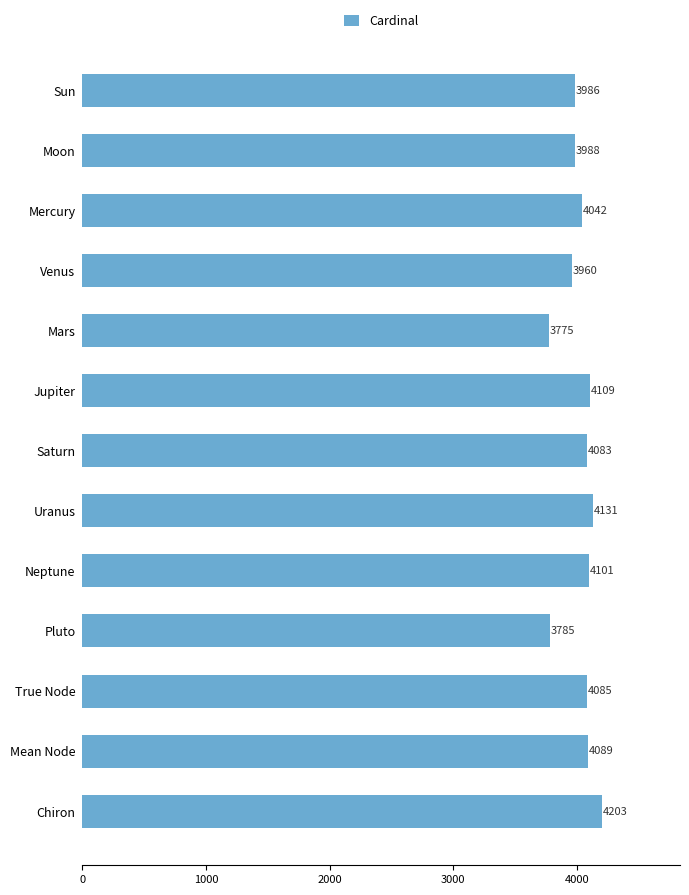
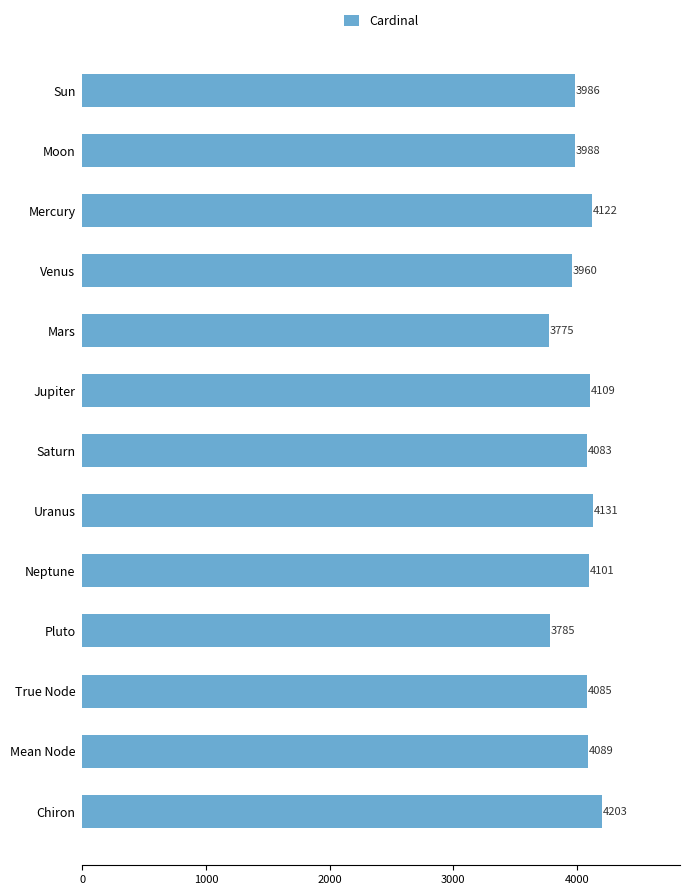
Mercury: 4042 -> 4122
